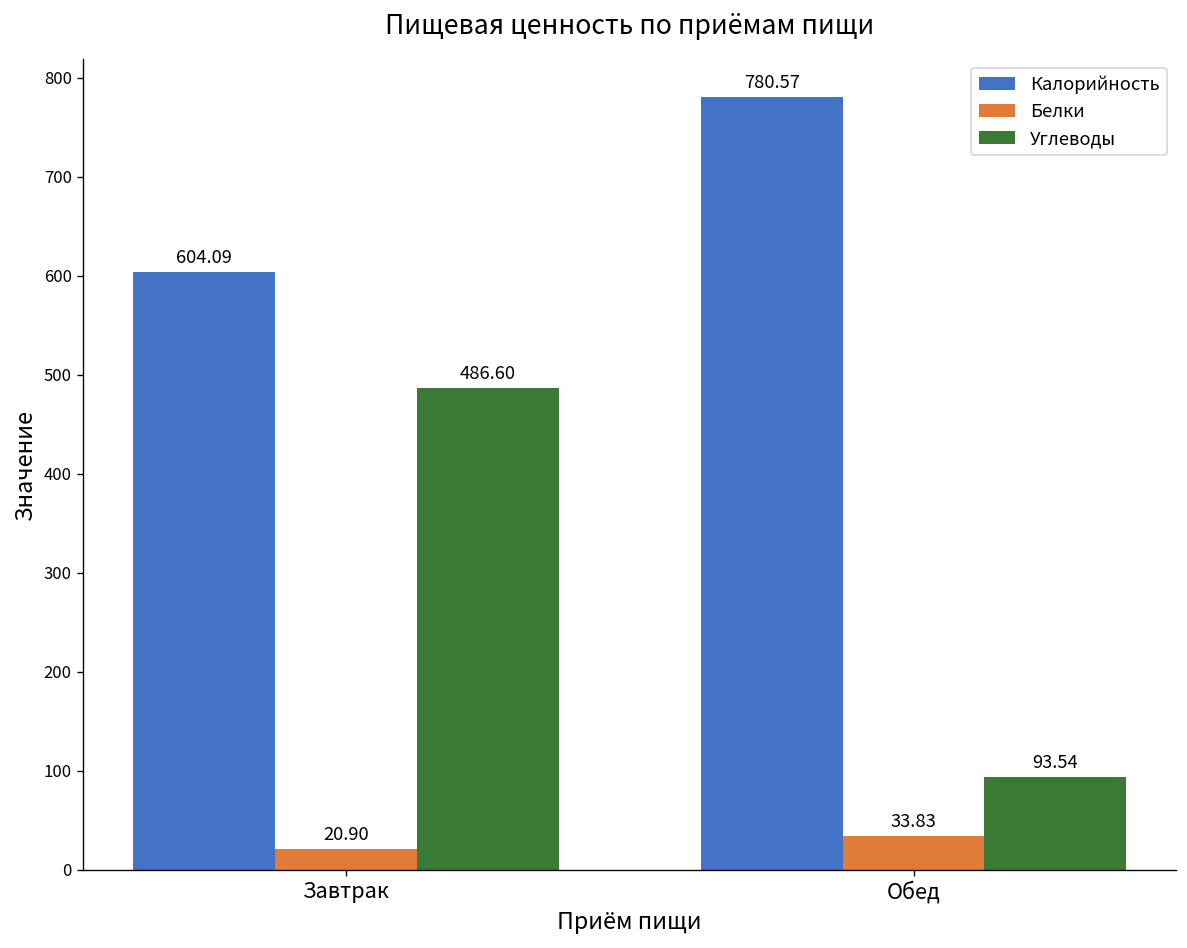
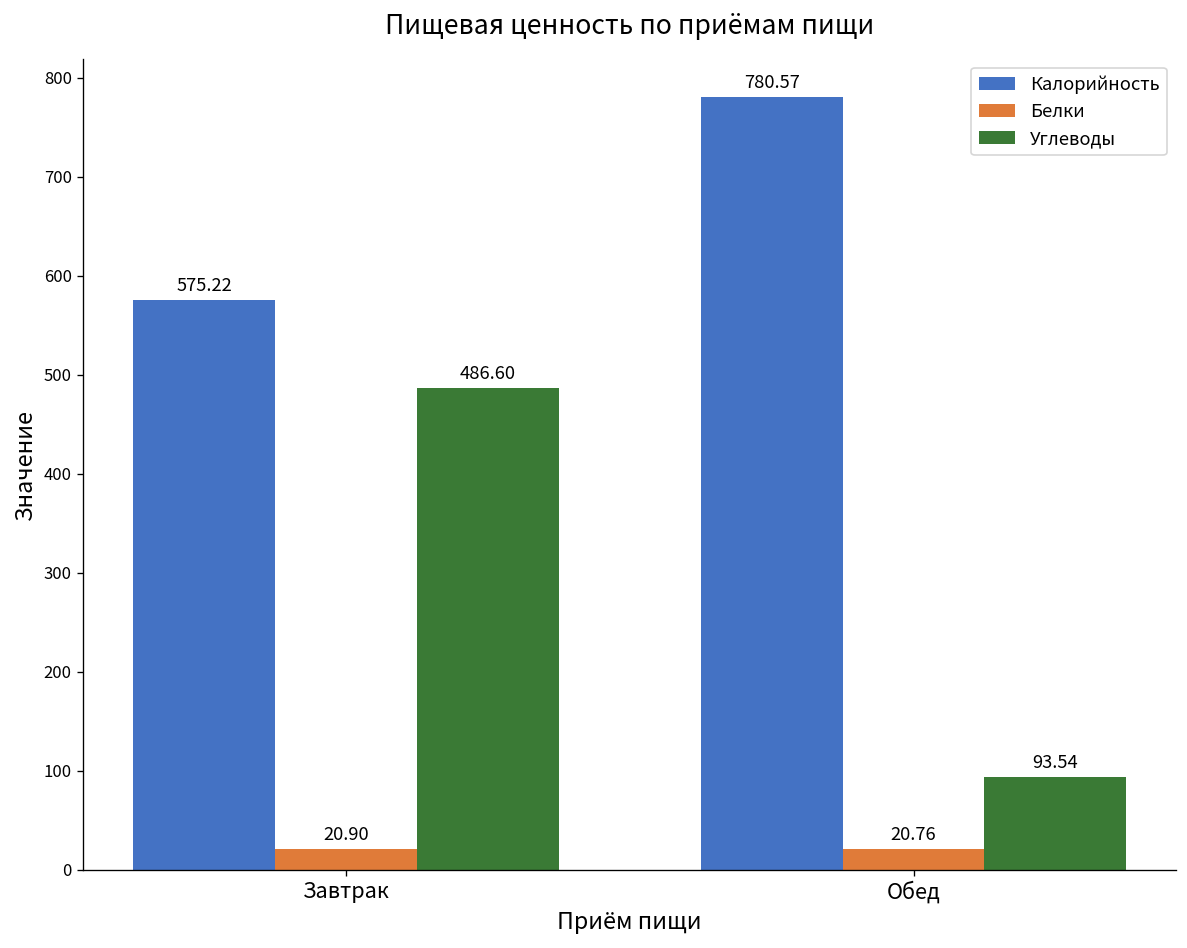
Калорийность, Завтрак: 604.09 -> 575.22
Белки, Обед: 33.83 -> 20.76
